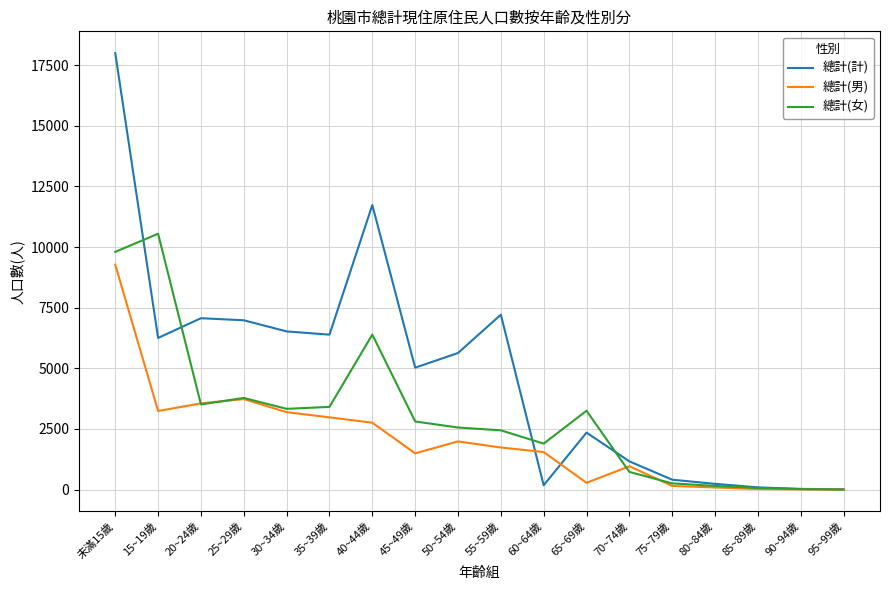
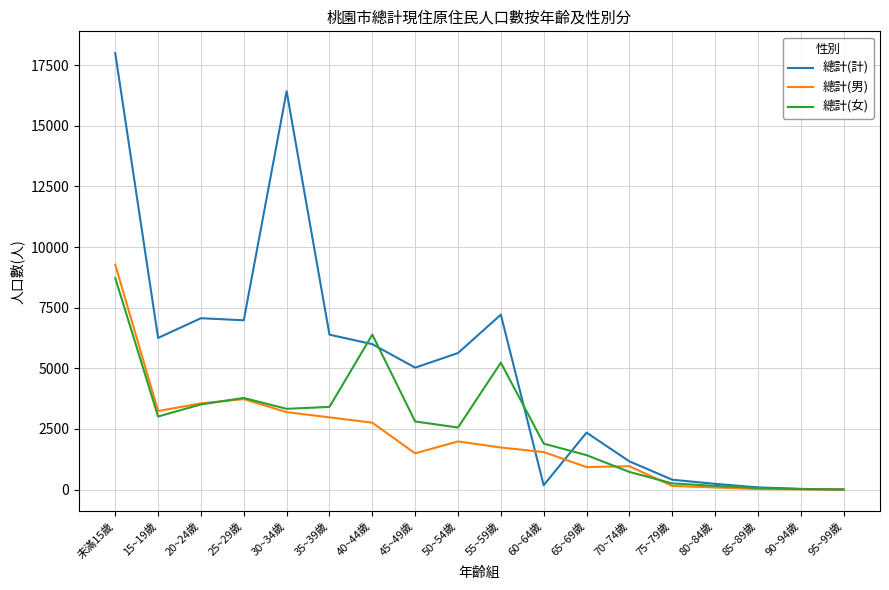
總計(女), 未滿15歲: 9800 -> 8700
總計(女), 15~19歲: 10500 -> 3000
總計(計), 30~34歲: 6500 -> 16400
總計(計), 40~44歲: 11700 -> 6000
總計(女), 55~59歲: 2400 -> 5200
總計(男), 65~69歲: 300 -> 900
總計(女), 65~69歲: 3300 -> 1400
